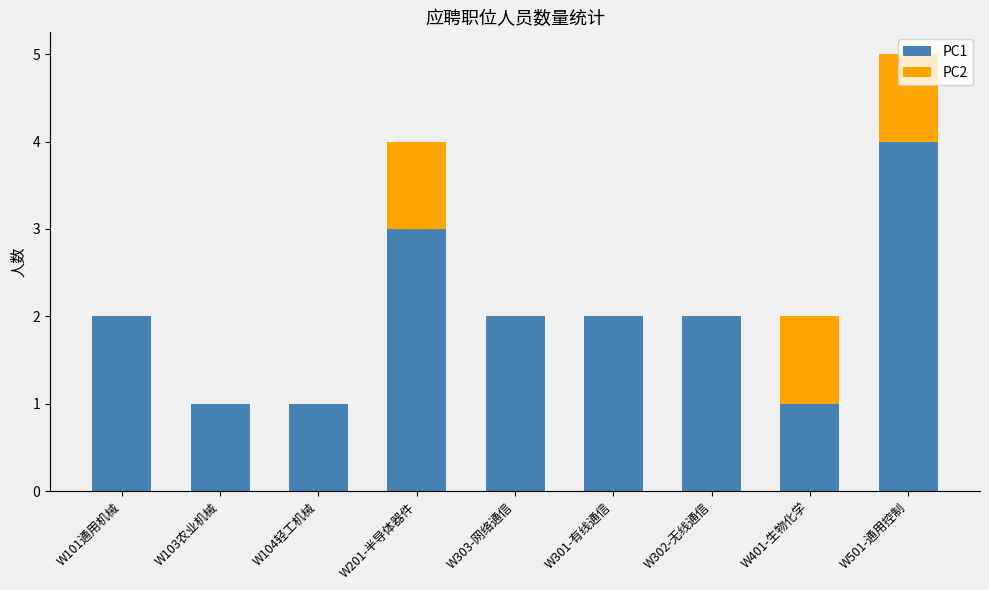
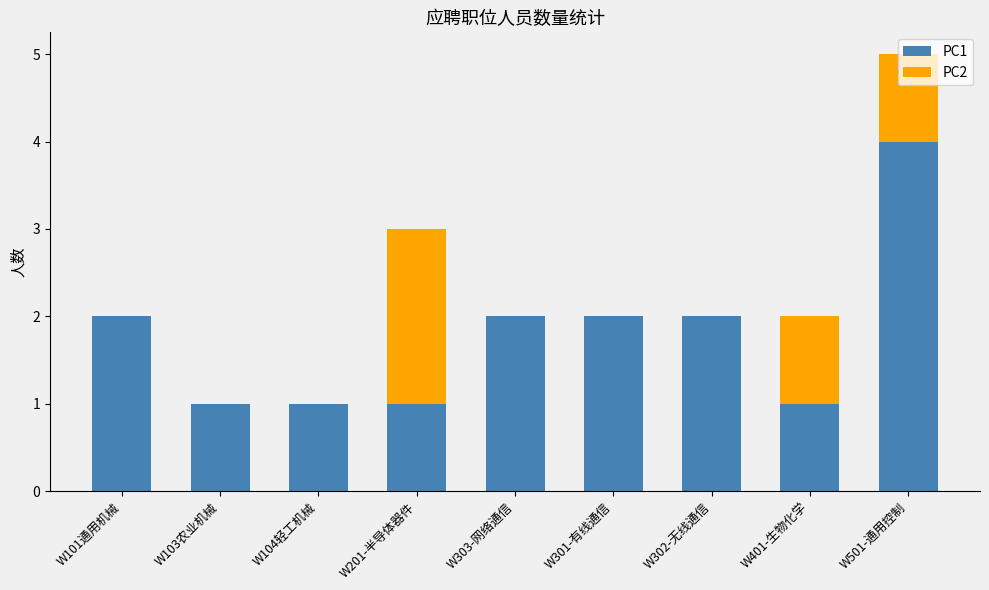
PC1, W201-半导体器件: 3 -> 1
PC2, W201-半导体器件: 1 -> 2
